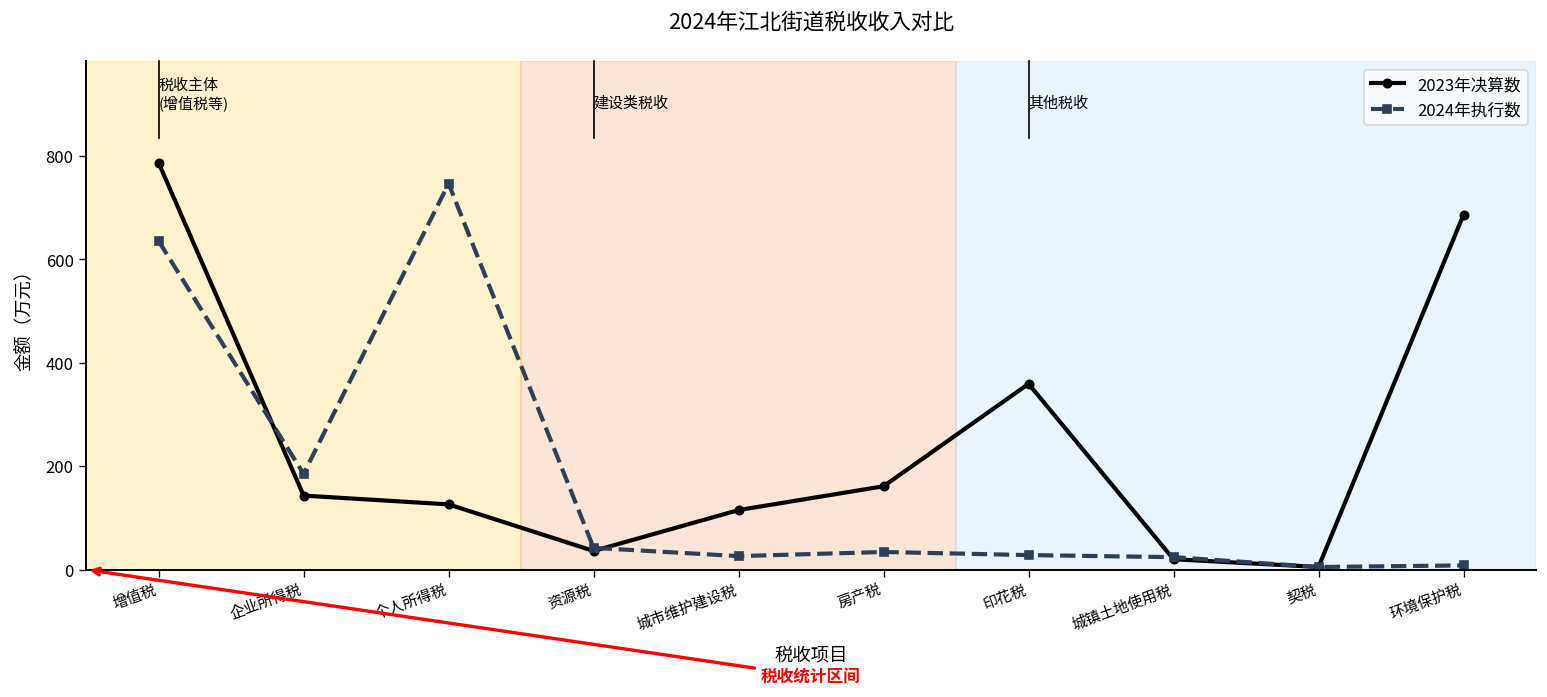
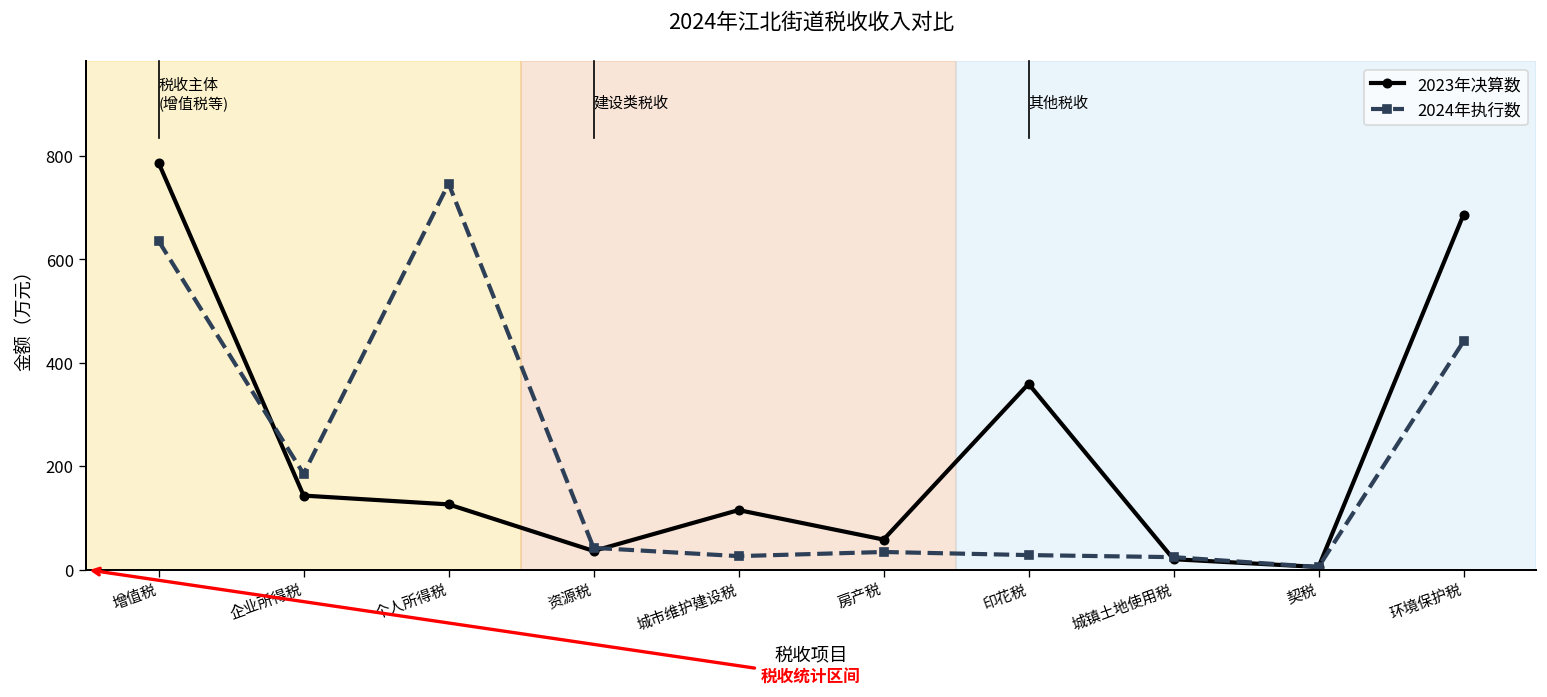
2023年决算数, 房产税: 160 -> 60
2024年执行数, 环境保护税: 10 -> 440
